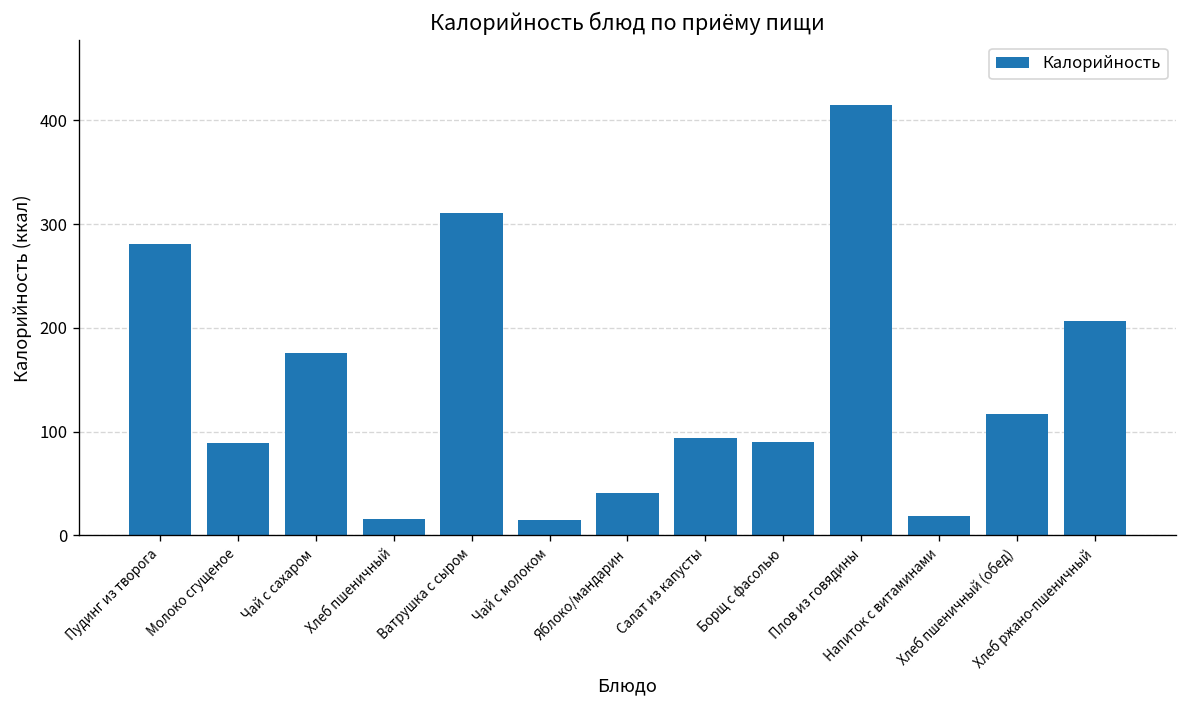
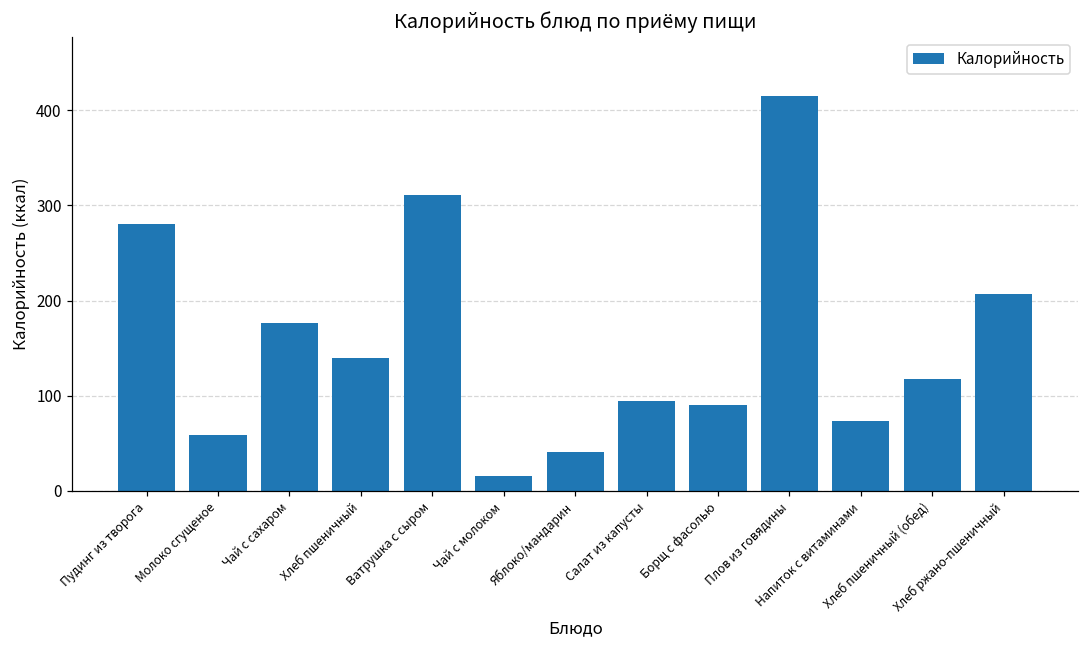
Молоко сгущеное: 90 -> 60
Хлеб пшеничный: 20 -> 140
Напиток с витаминами: 20 -> 70
